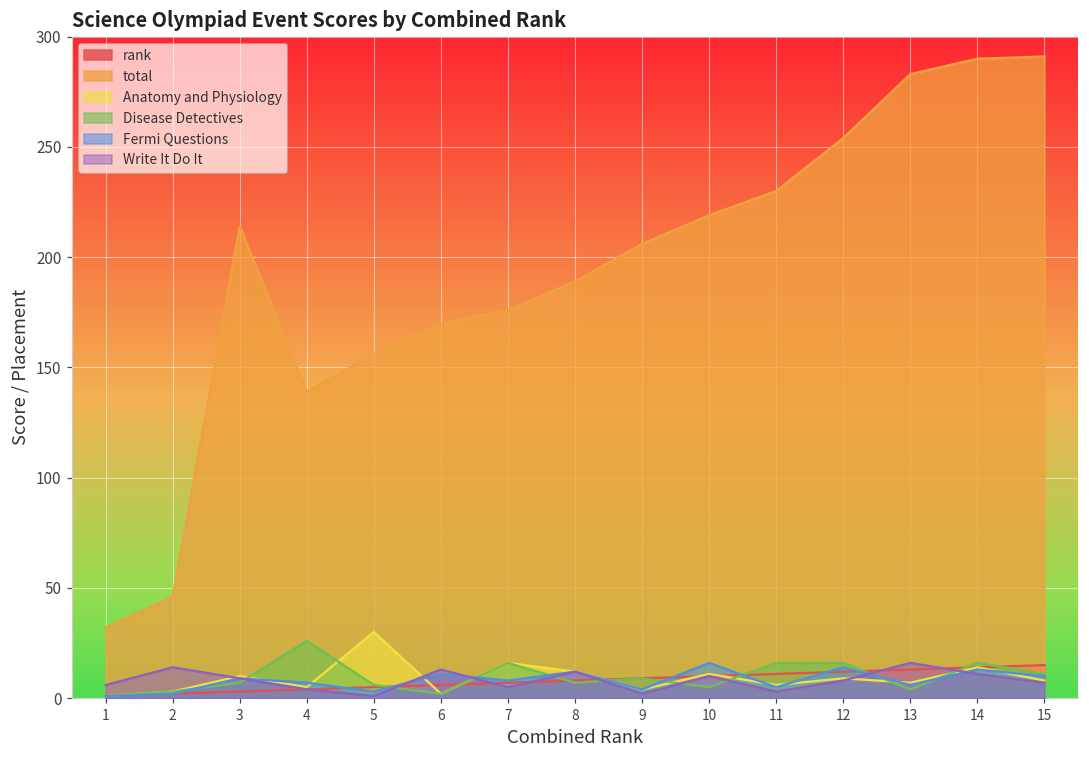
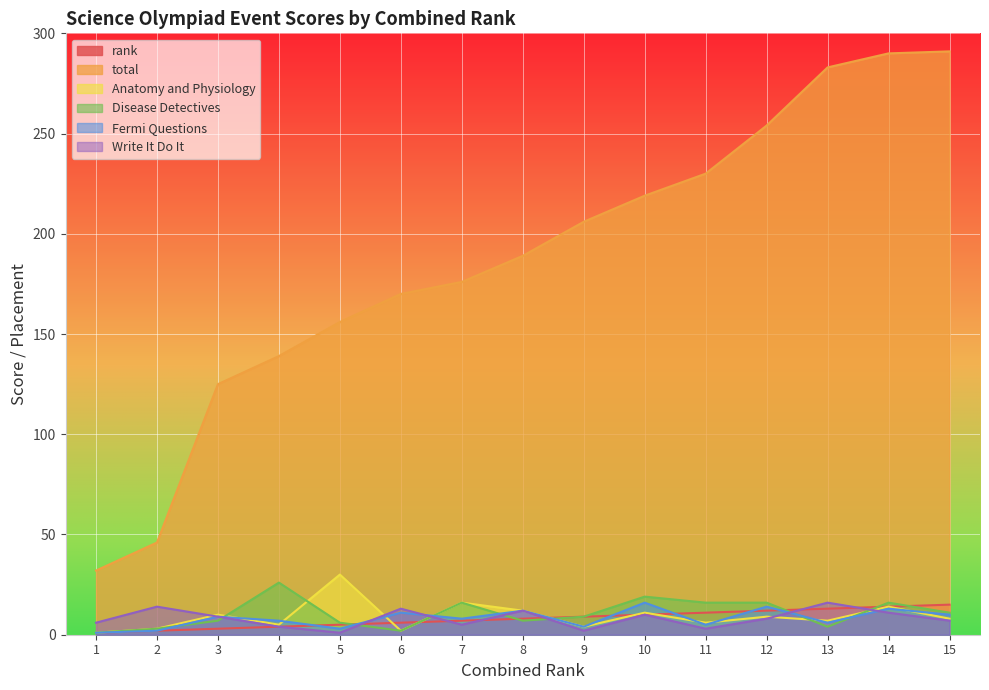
total, 3: 214 -> 125
Disease Detectives, 10: 5 -> 19
